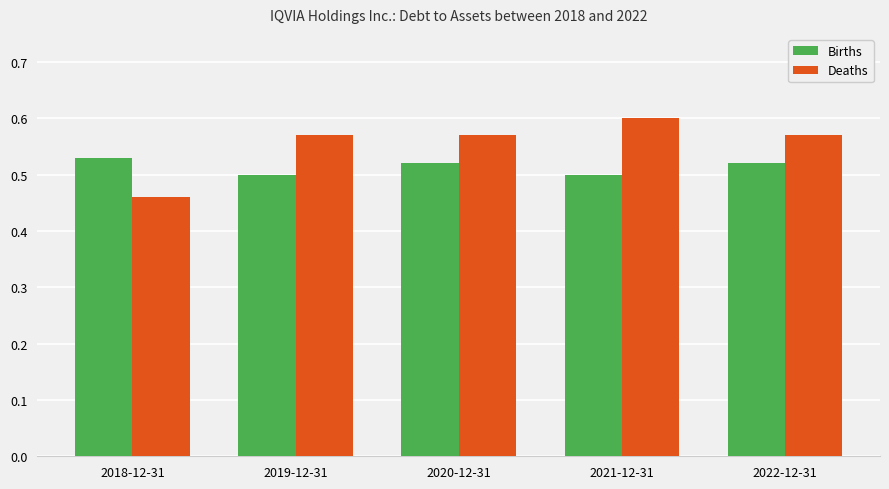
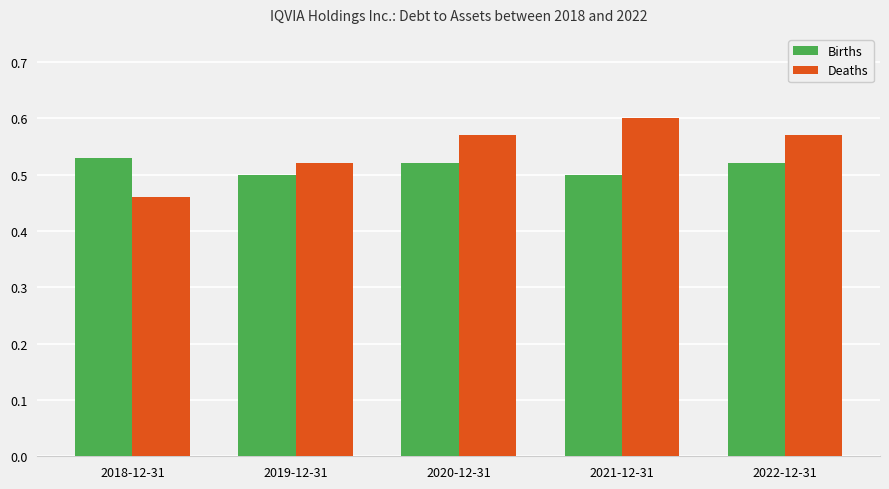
Deaths, 2019-12-31: 0.57 -> 0.52
